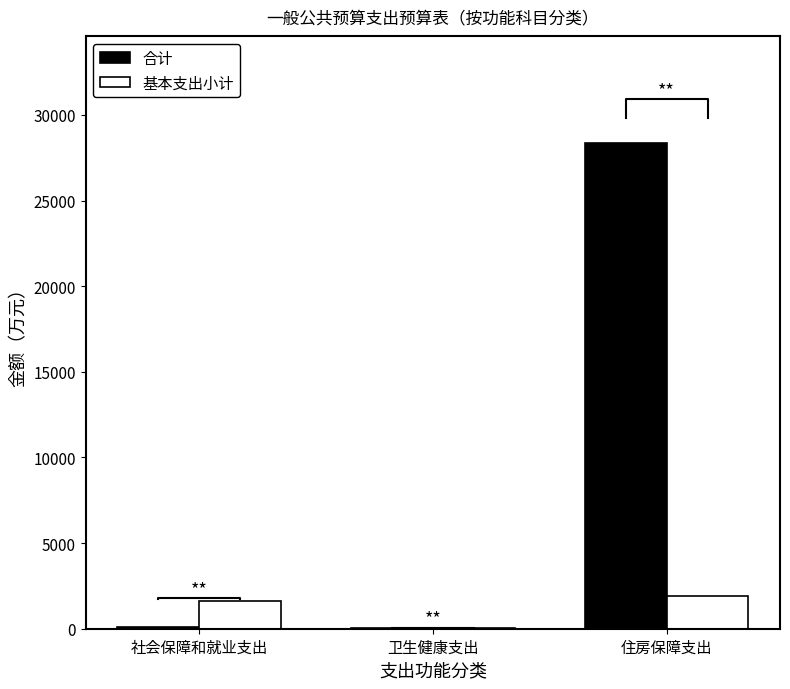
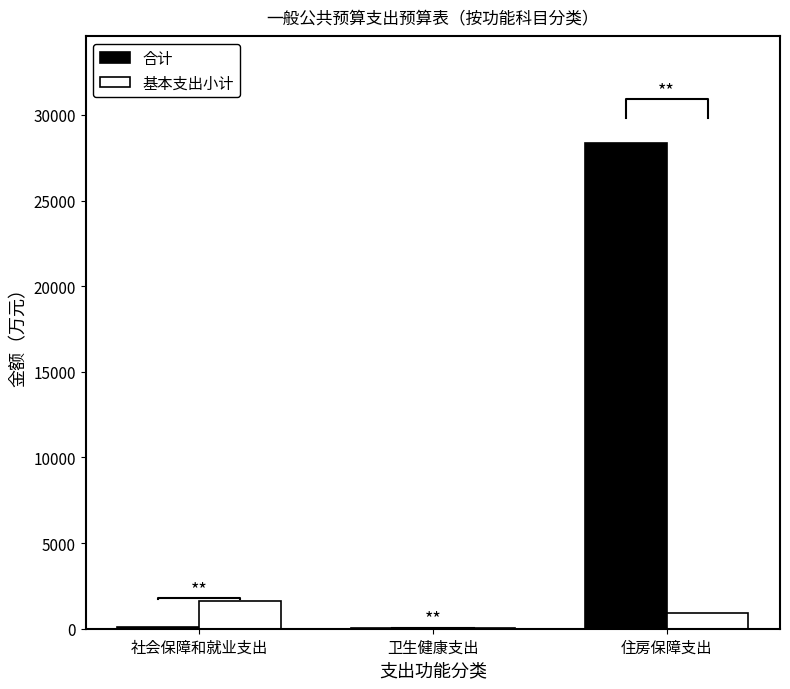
基本支出小计, 住房保障支出: 1900 -> 900
